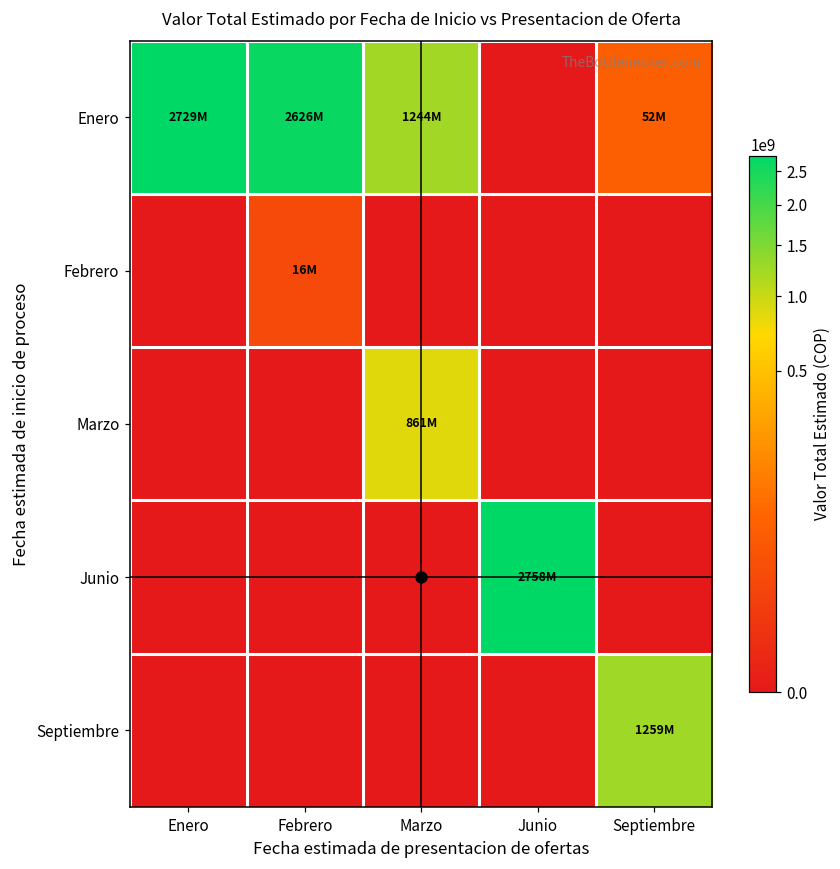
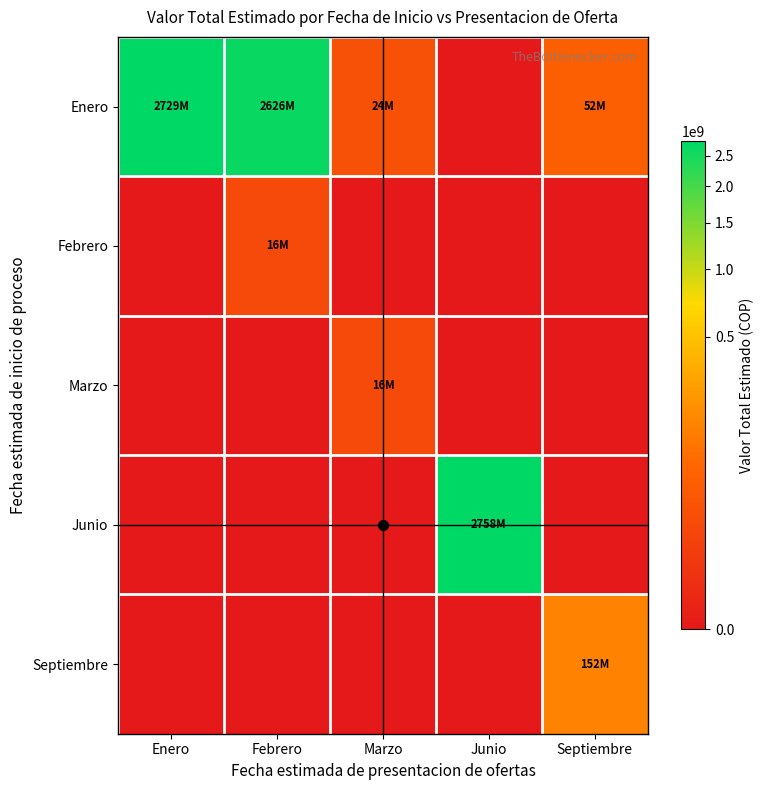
Enero, Marzo: 1244M -> 24M
Marzo, Marzo: 861M -> 16M
Septiembre, Septiembre: 1259M -> 152M
